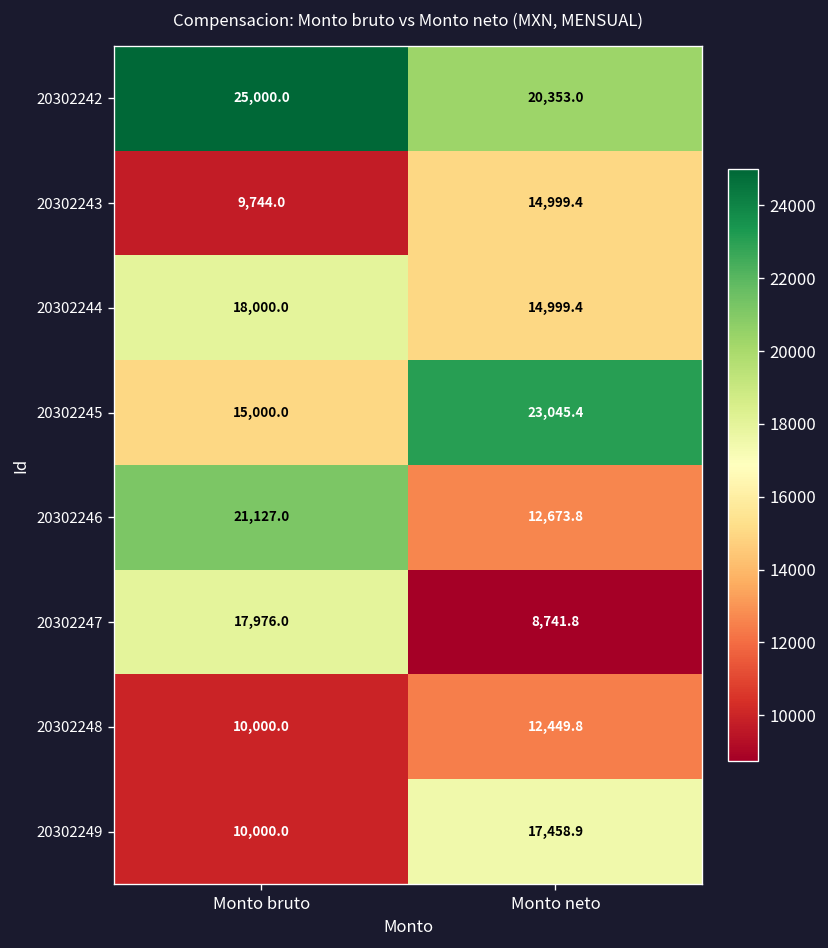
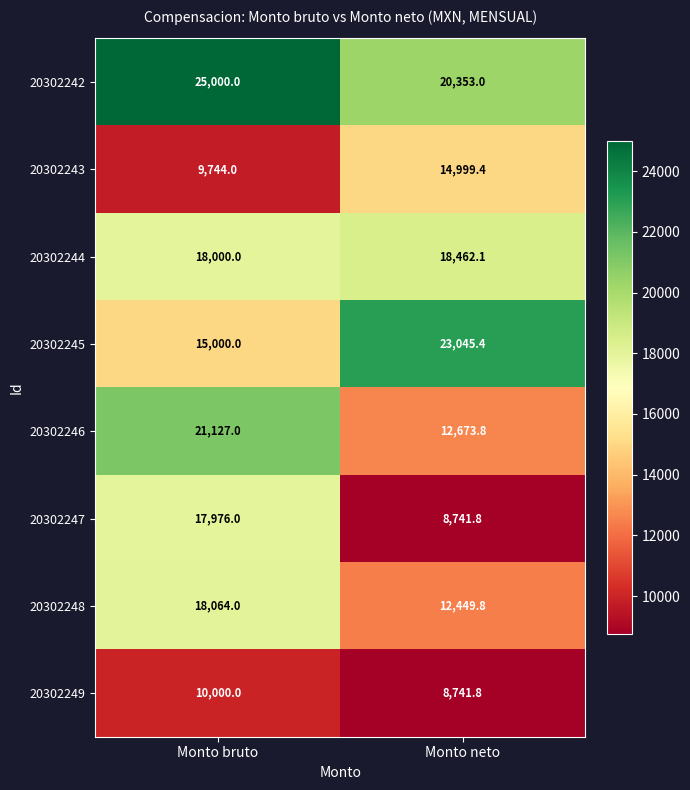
20302244, Monto neto: 14,999.4 -> 18,462.1
20302248, Monto bruto: 10,000.0 -> 18,064.0
20302249, Monto neto: 17,458.9 -> 8,741.8
